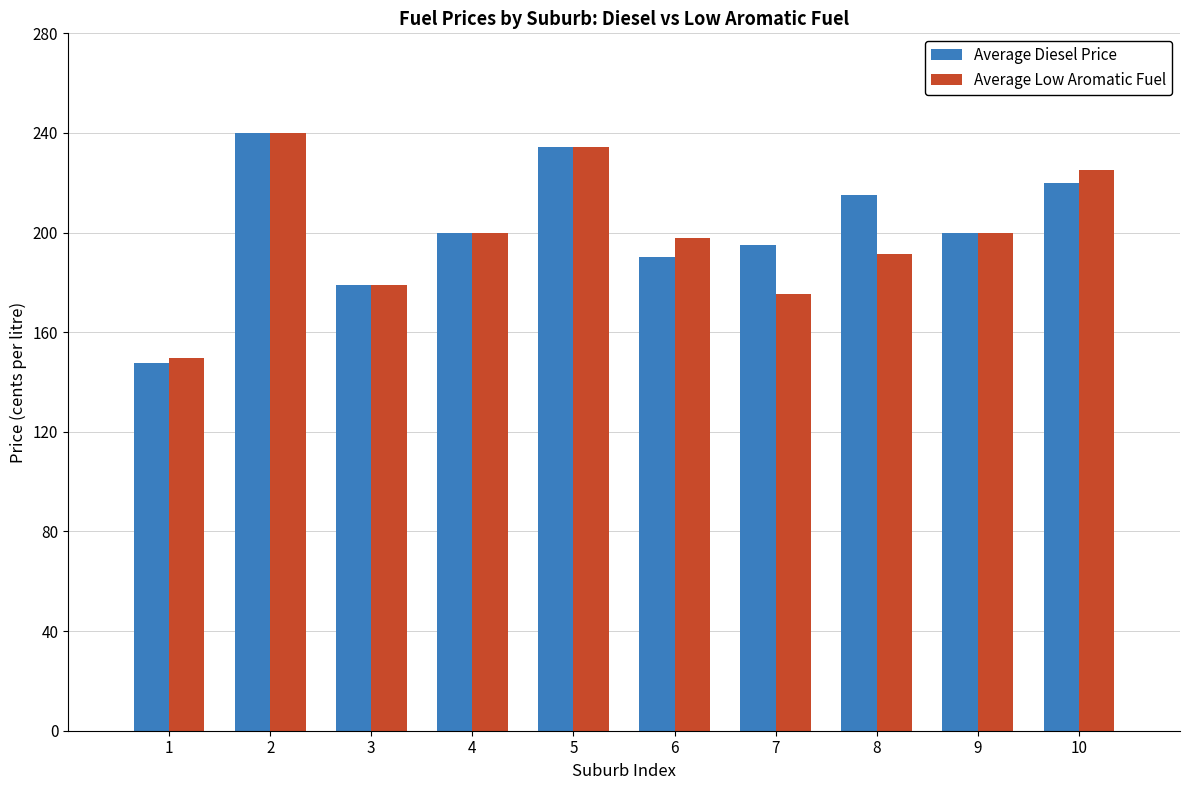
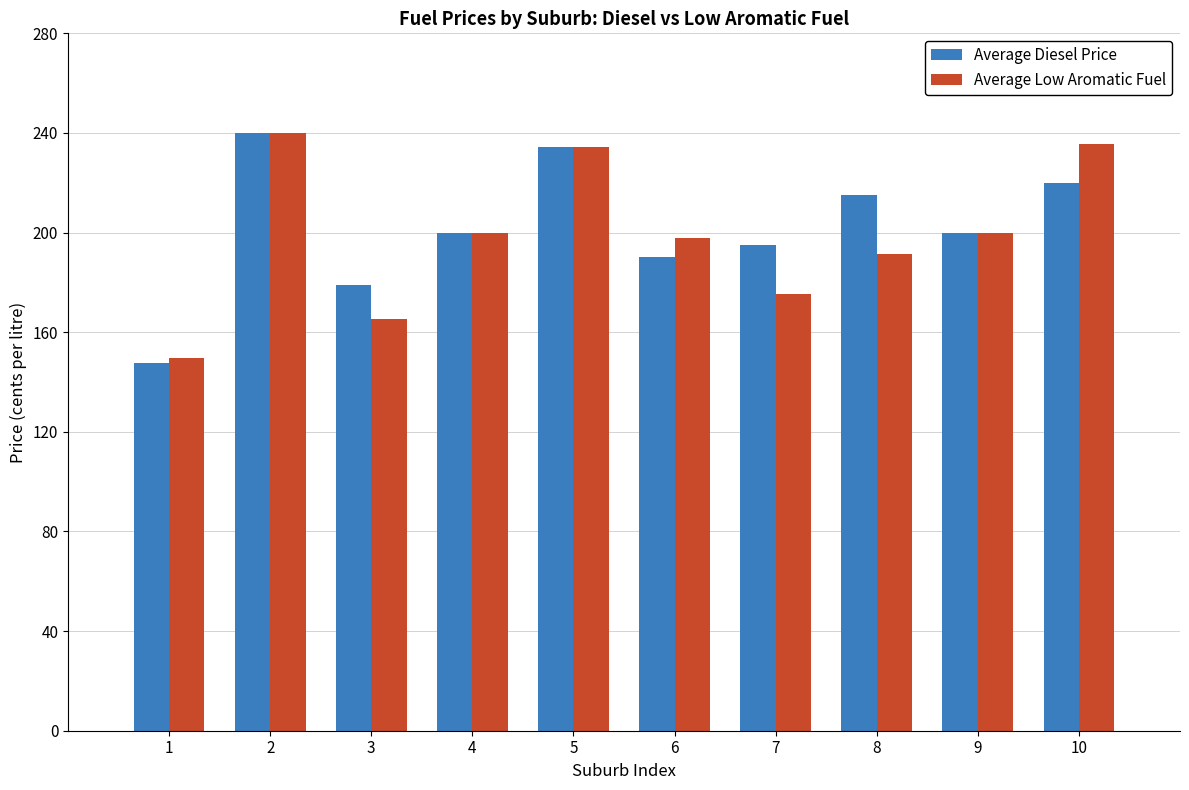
Average Low Aromatic Fuel, 3: 179 -> 165
Average Low Aromatic Fuel, 10: 225 -> 236
